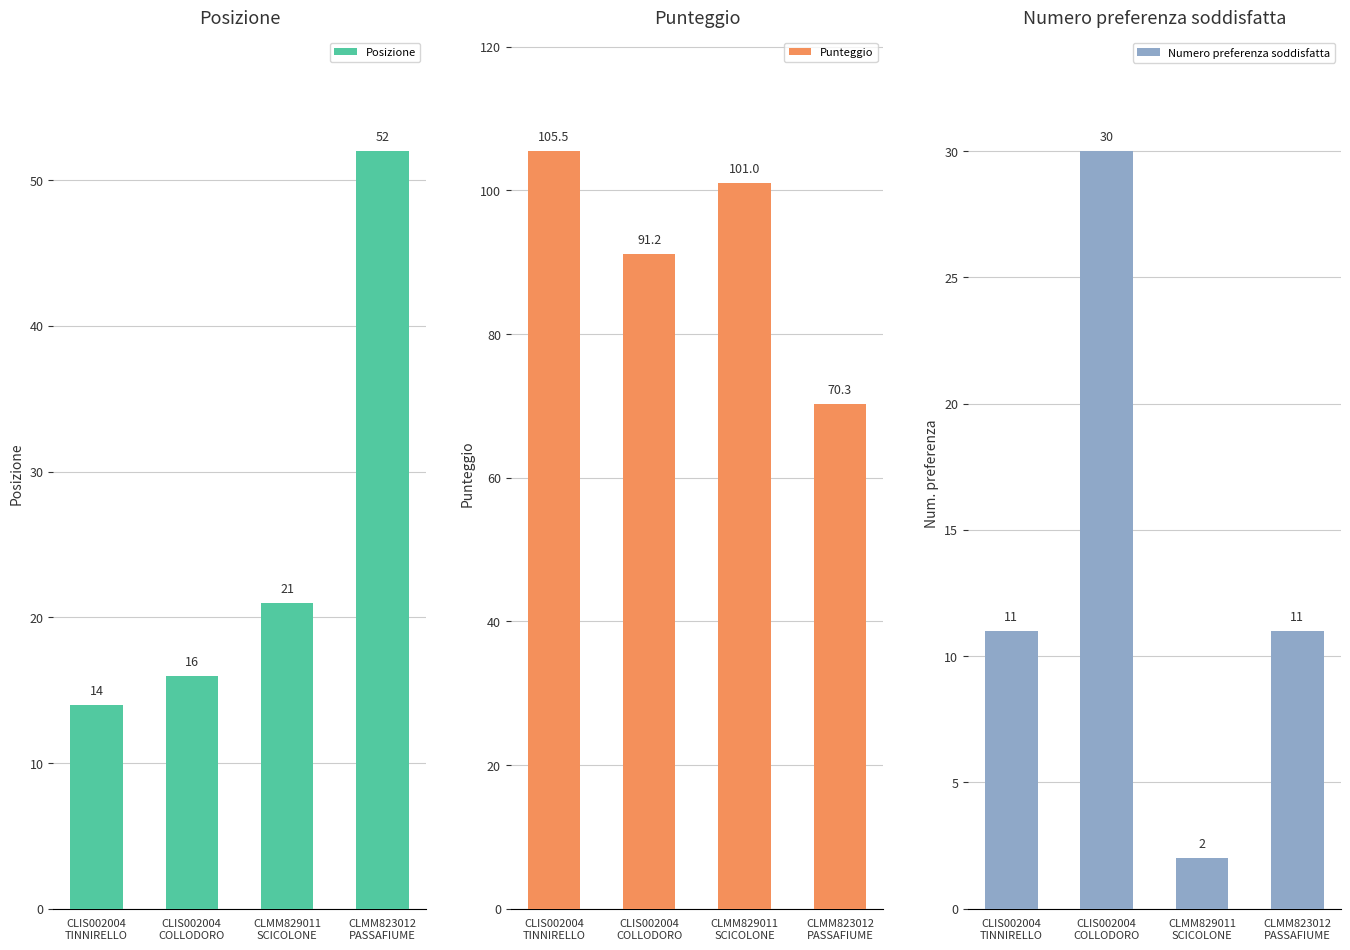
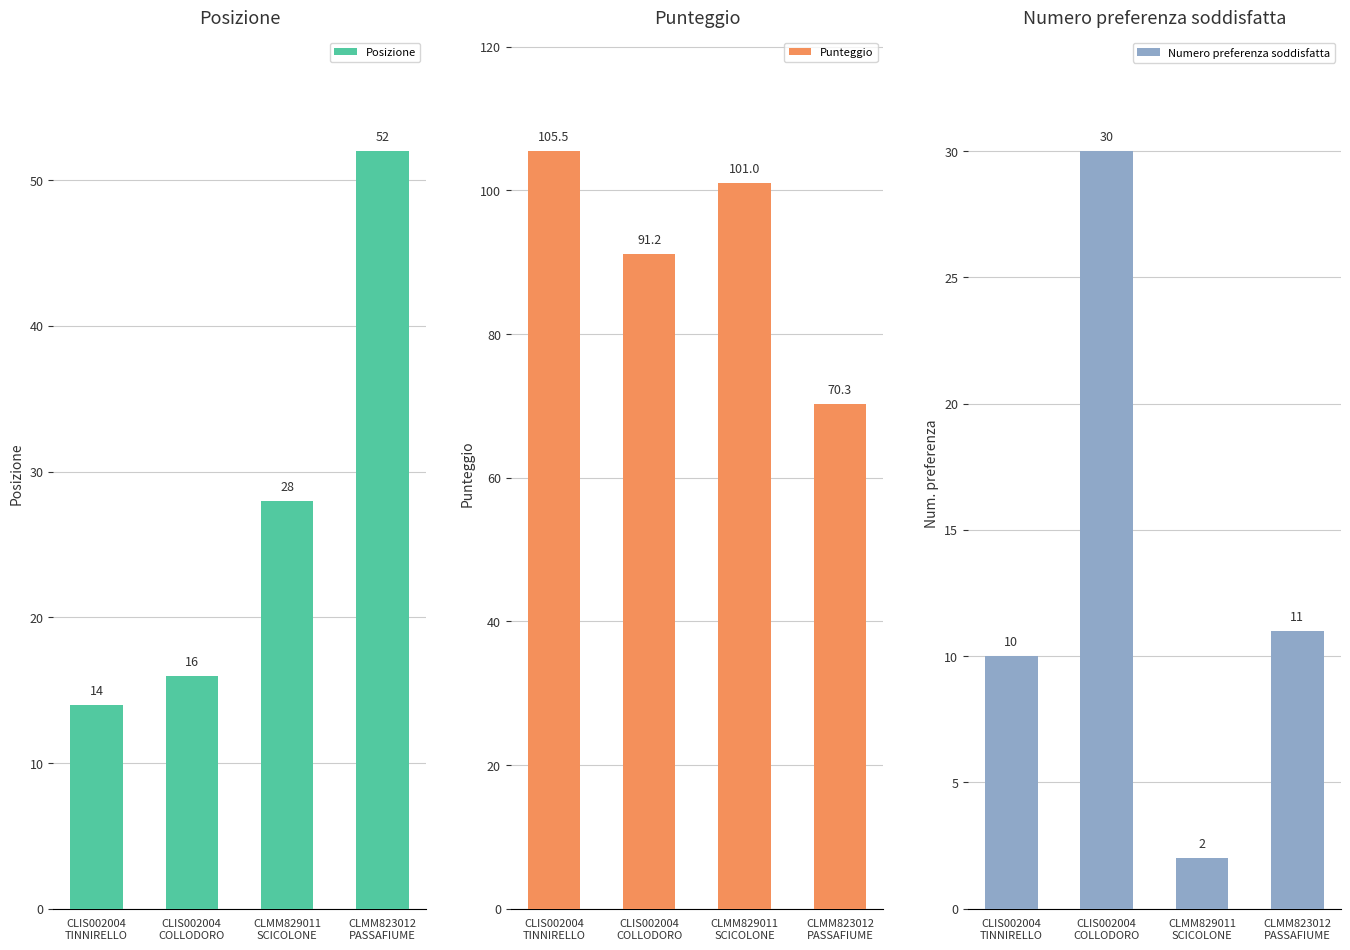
Posizione, CLMM829011 SCICOLONE: 21 -> 28
Numero preferenza soddisfatta, CLIS002004 TINNIRELLO: 11 -> 10
